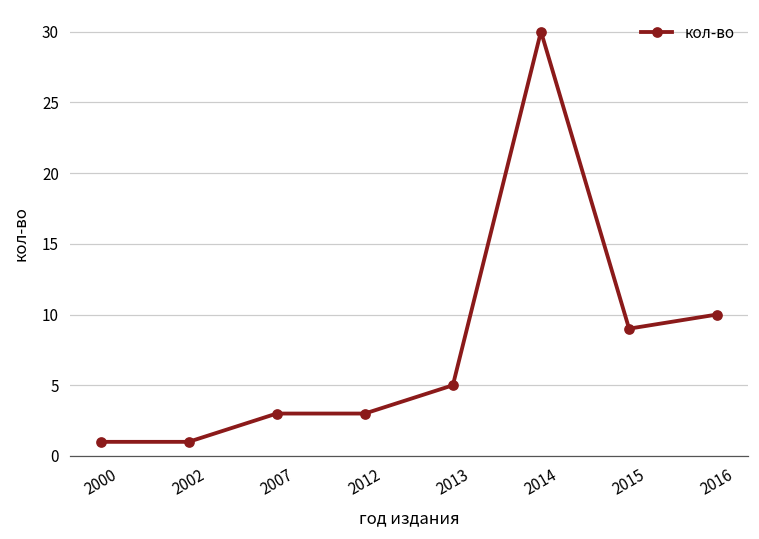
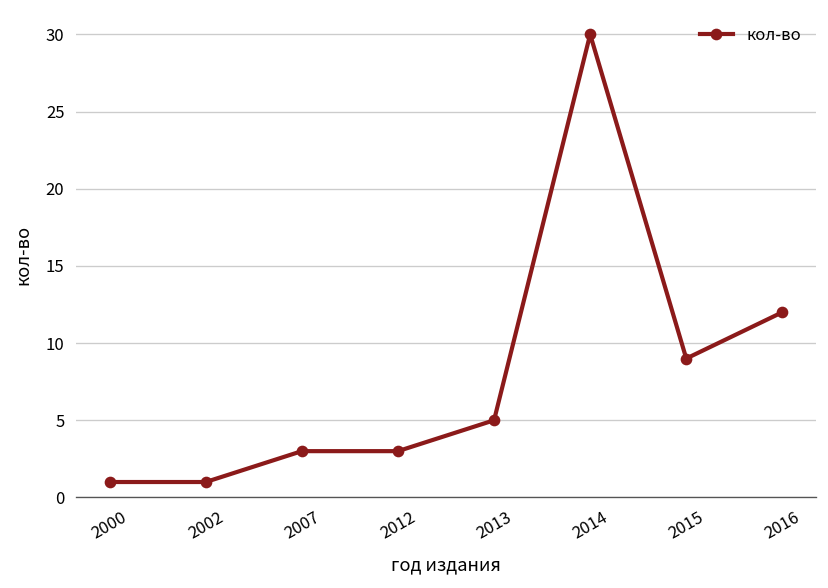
2016: 10 -> 12
